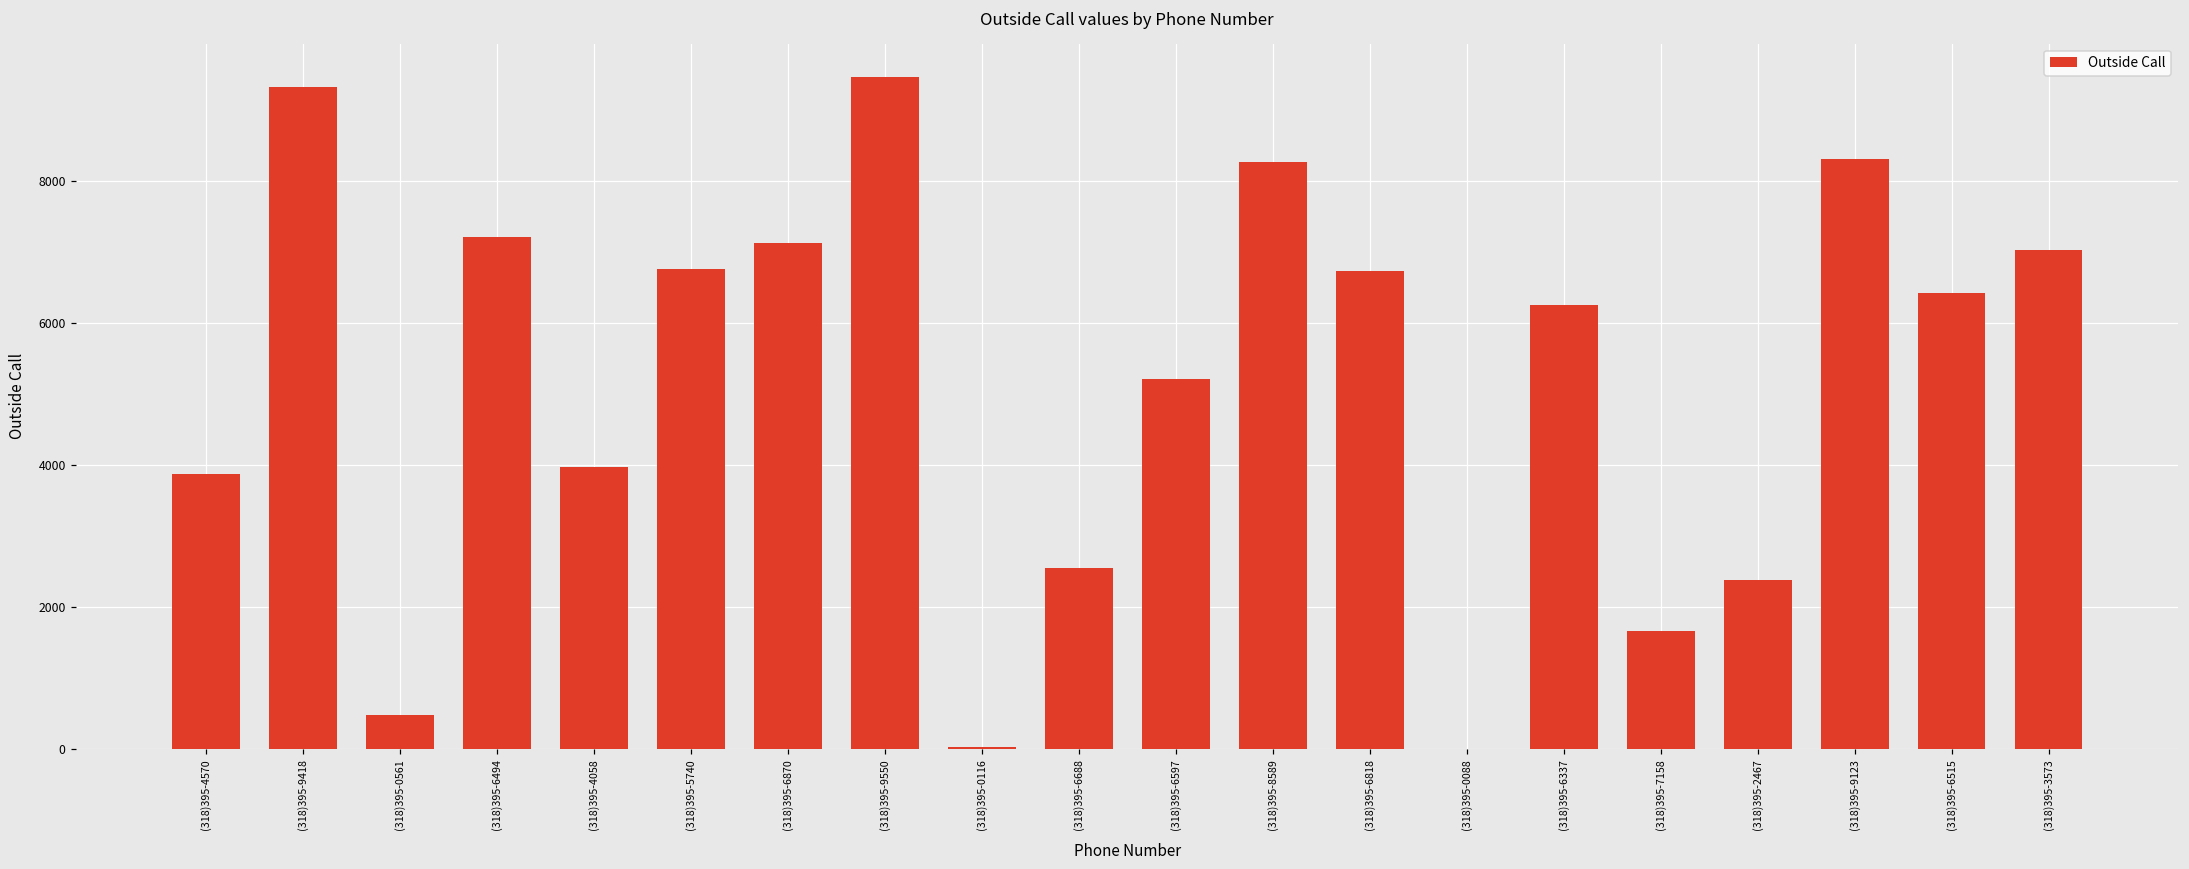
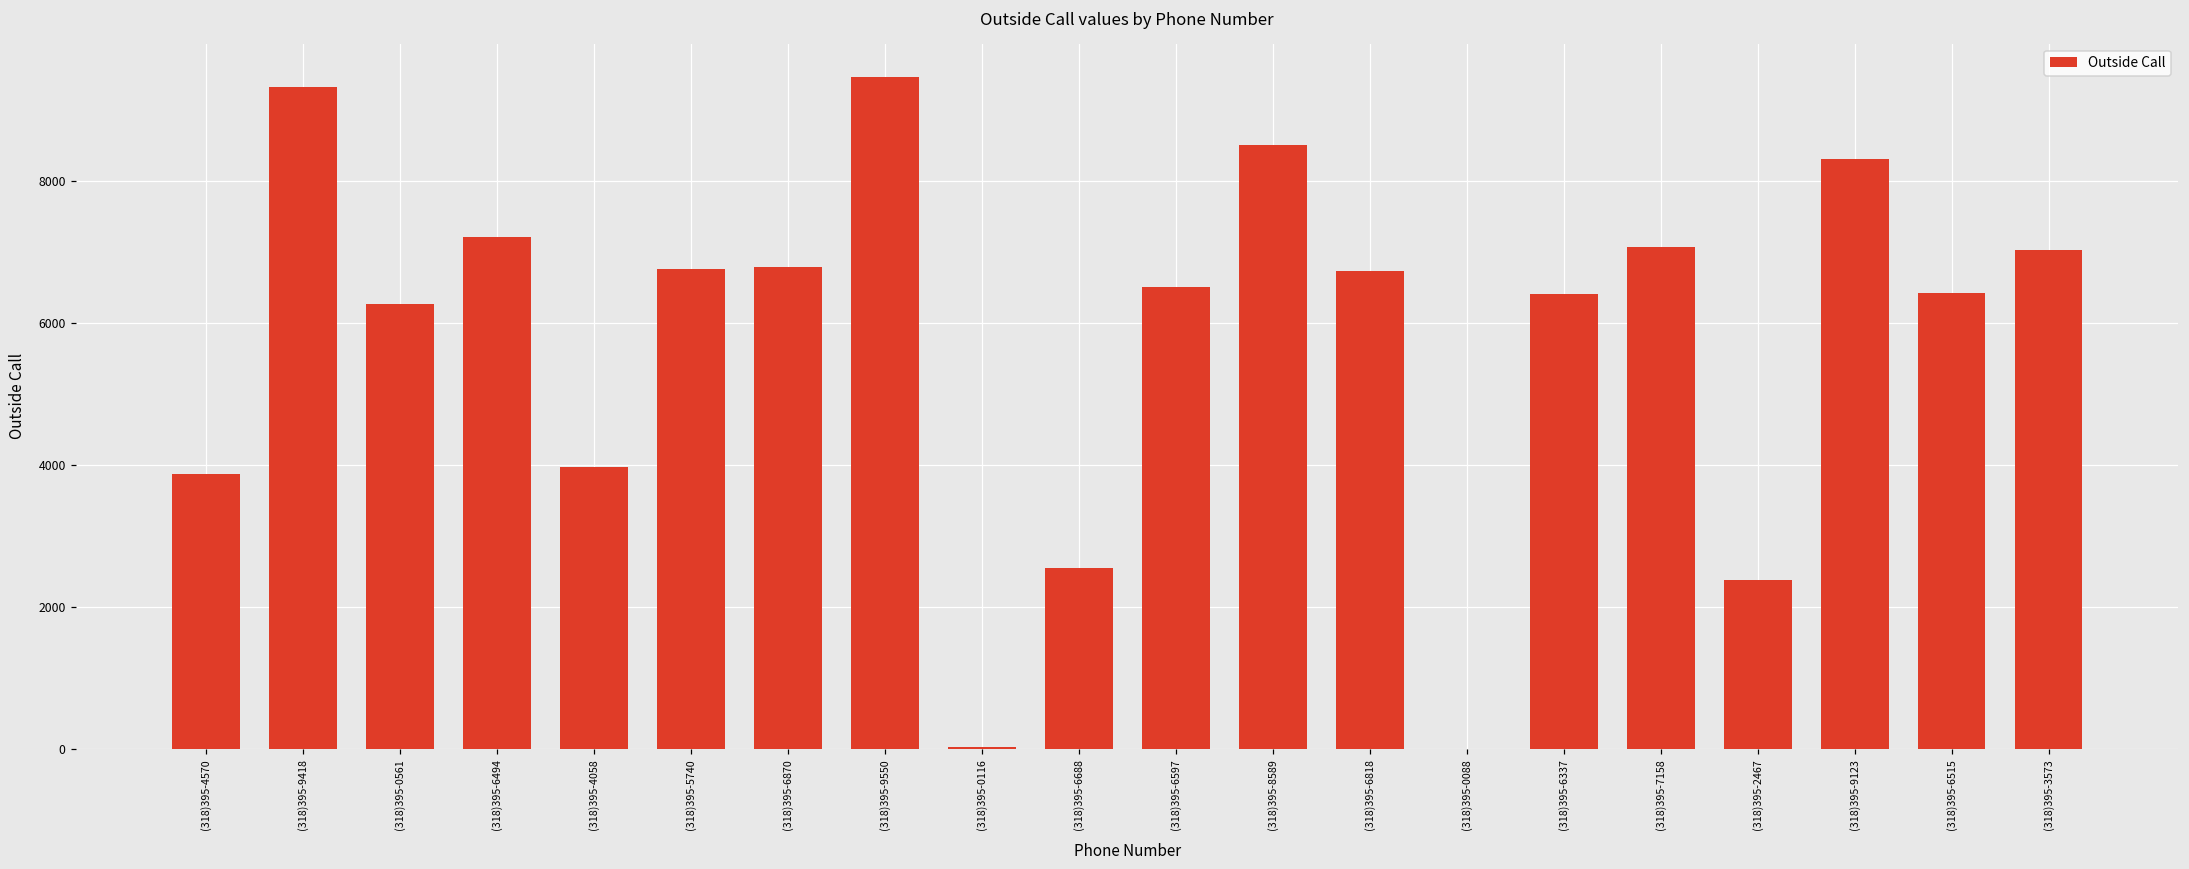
(318)395-0561: 500 -> 6300
(318)395-6870: 7100 -> 6800
(318)395-6597: 5200 -> 6500
(318)395-8589: 8300 -> 8500
(318)395-6337: 6200 -> 6400
(318)395-7158: 1700 -> 7100
